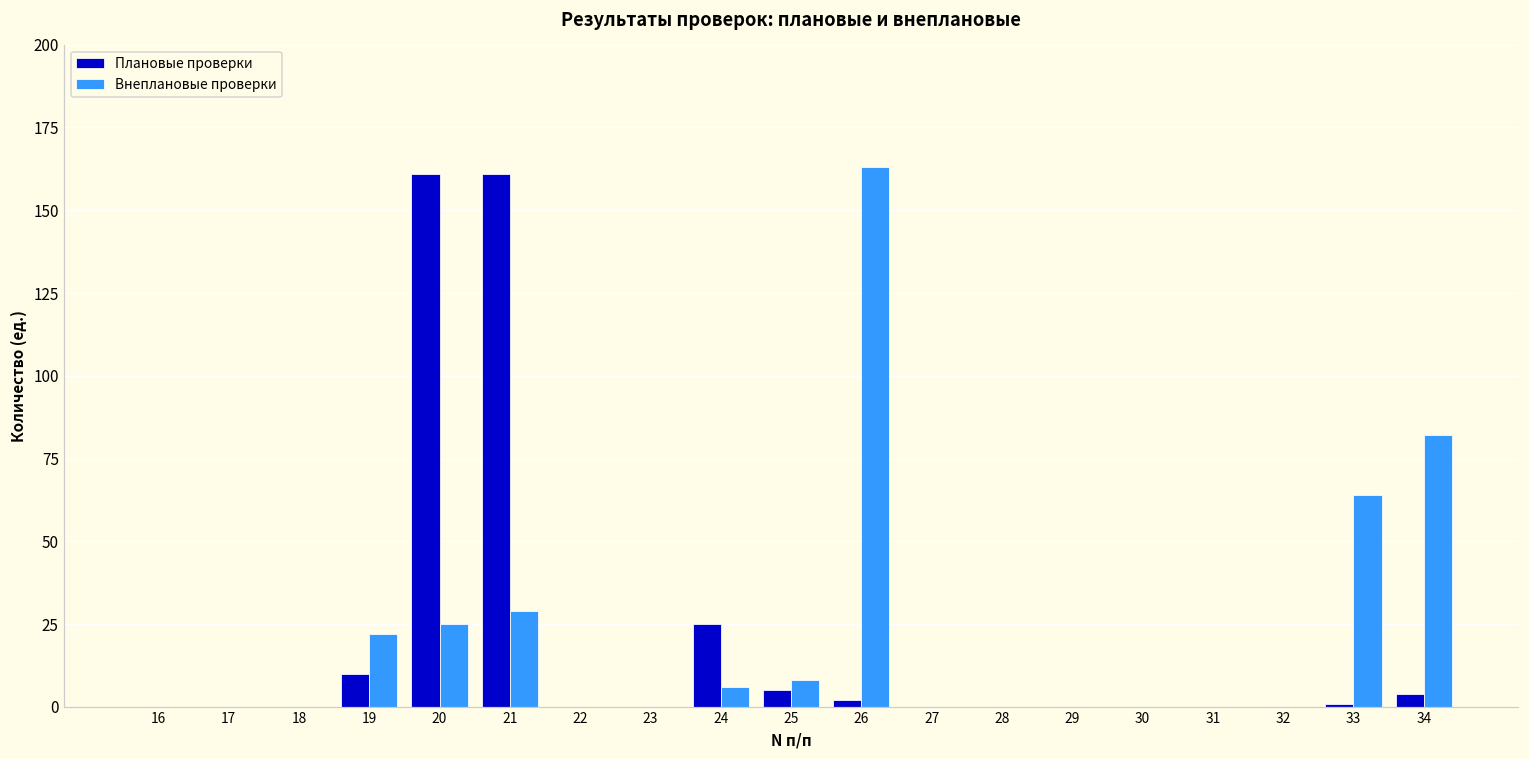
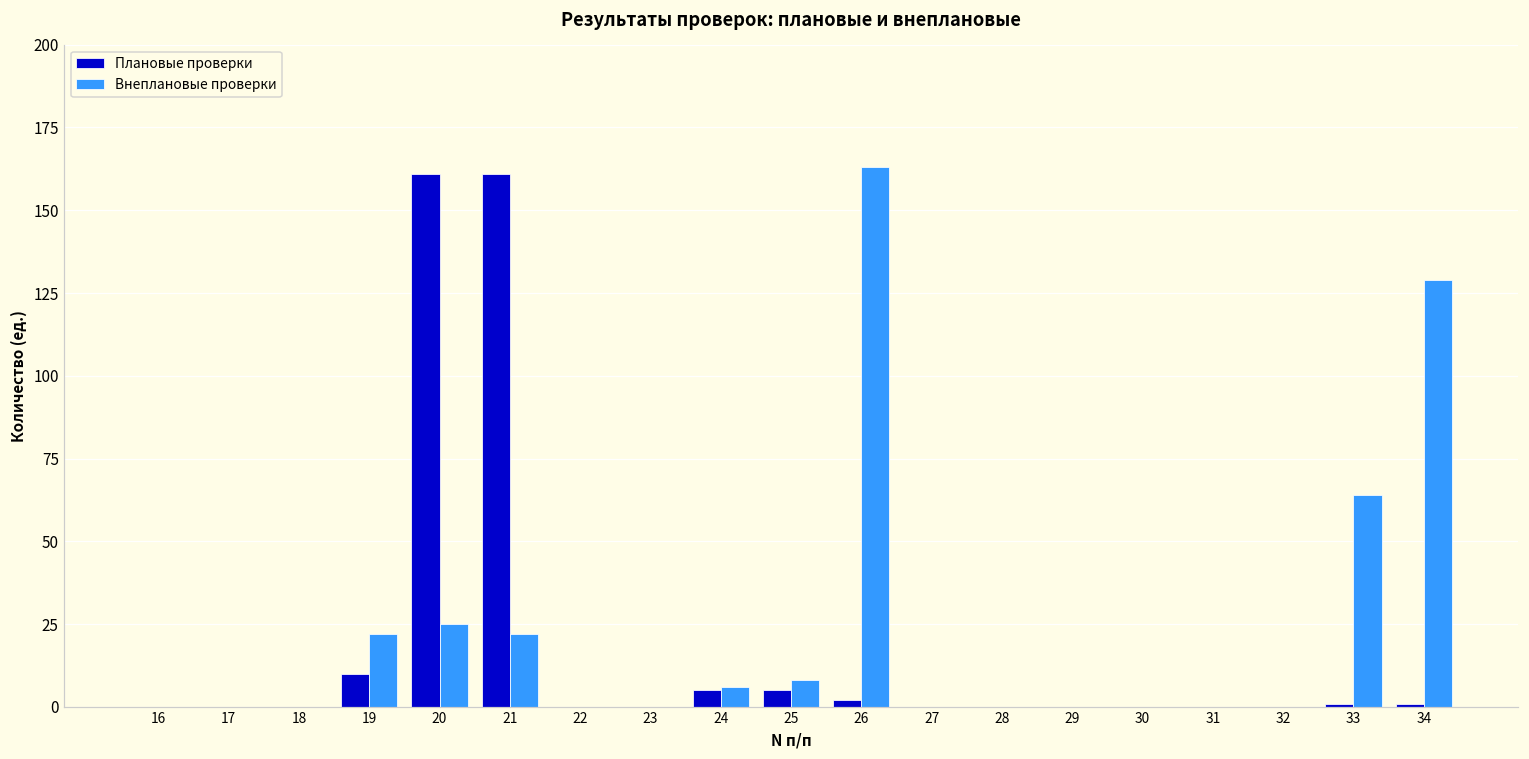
Внеплановые проверки, 21: 29 -> 22
Плановые проверки, 24: 25 -> 5
Плановые проверки, 34: 4 -> 1
Внеплановые проверки, 34: 82 -> 129
